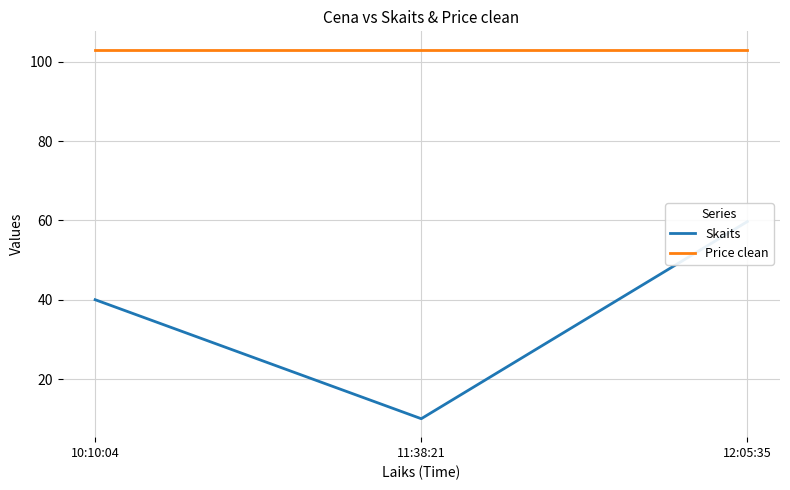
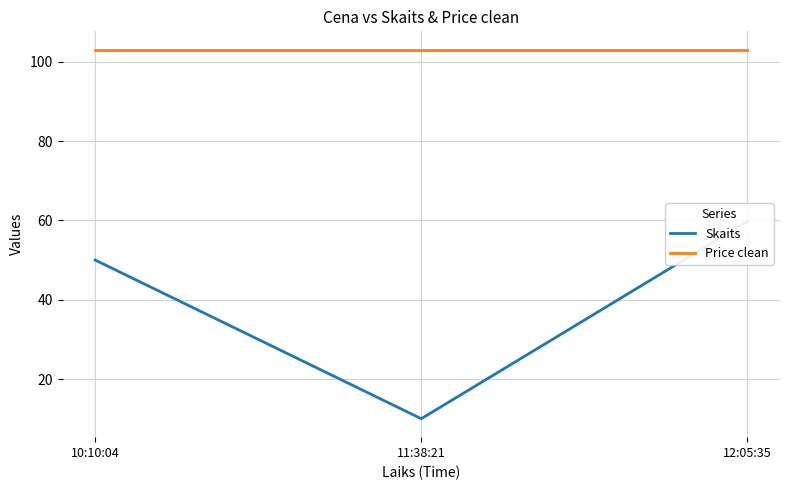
Skaits, 10:10:04: 40 -> 50
